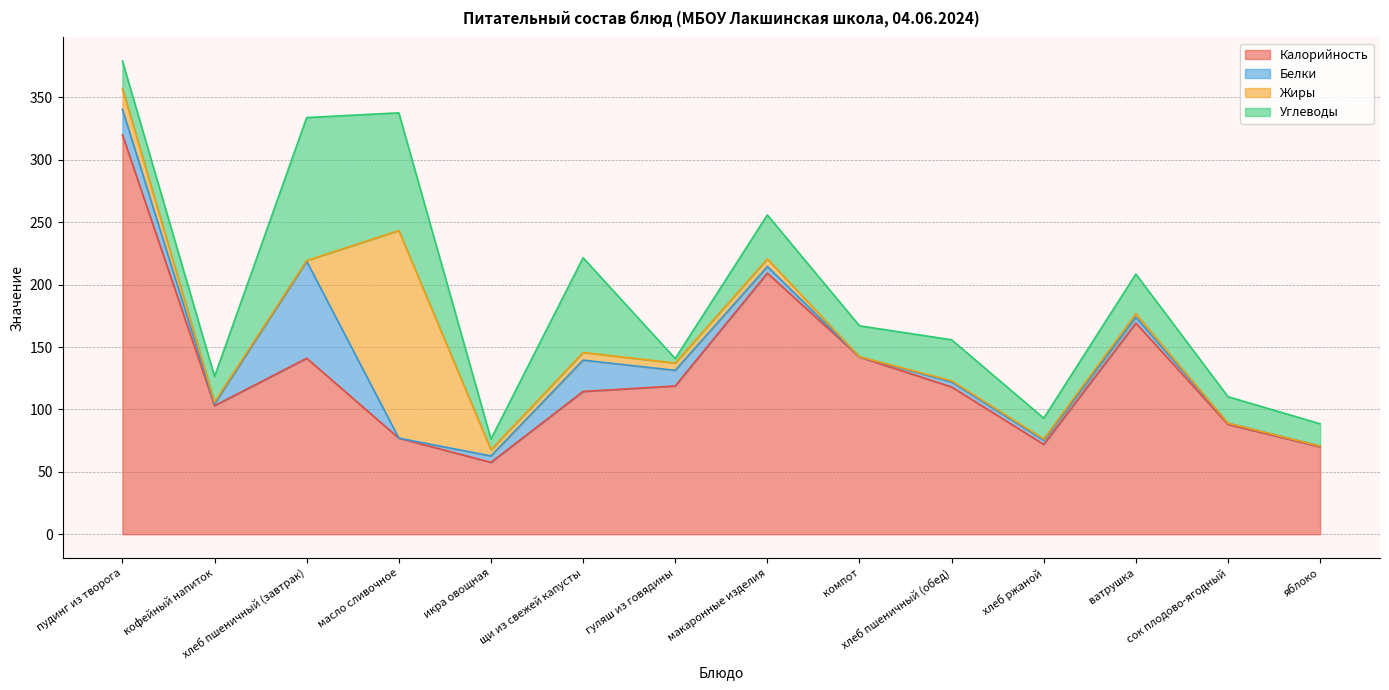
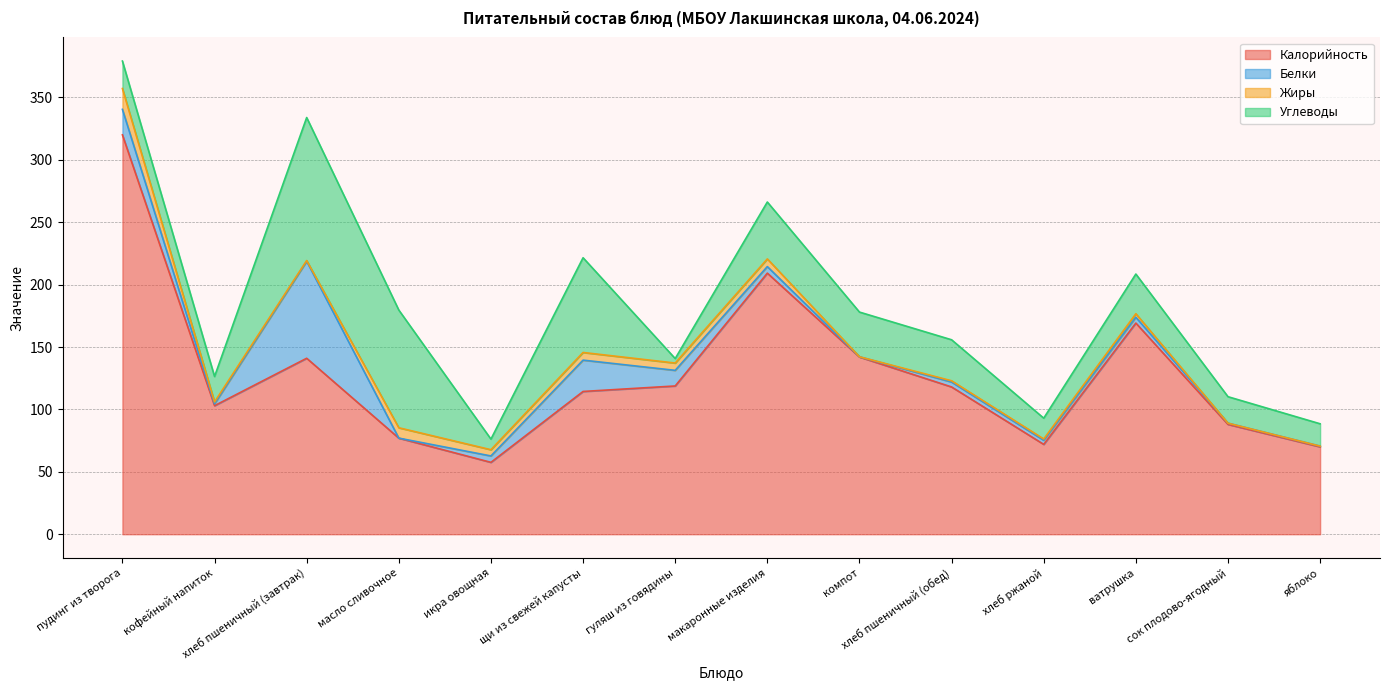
Жиры, масло сливочное: 166 -> 8
Углеводы, макаронные изделия: 35 -> 46
Углеводы, компот: 25 -> 36
